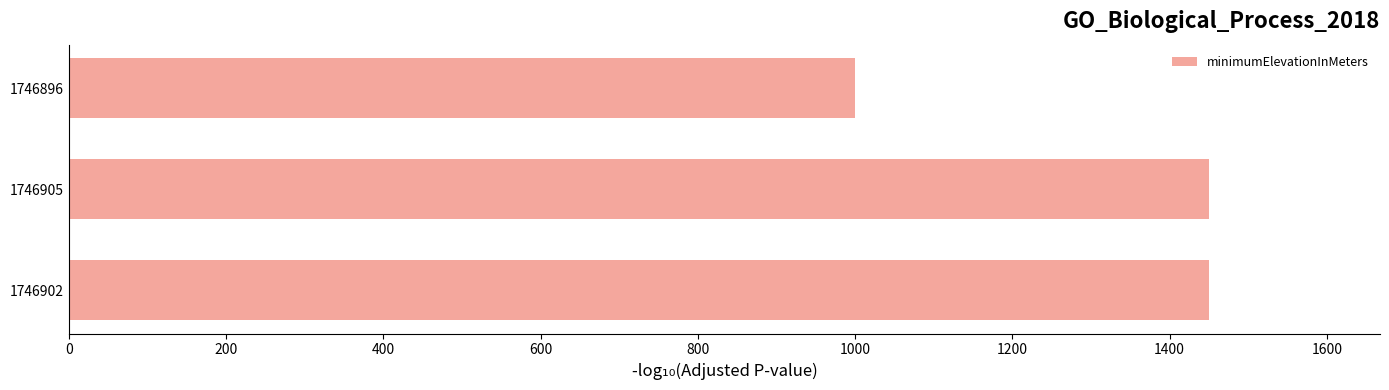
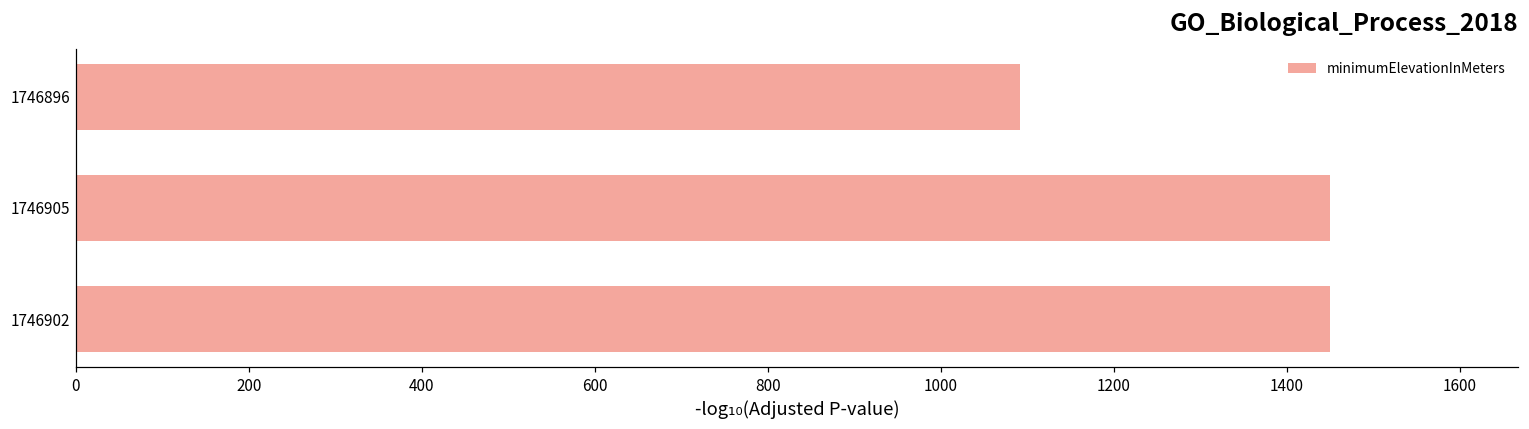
1746896: 1000 -> 1090
